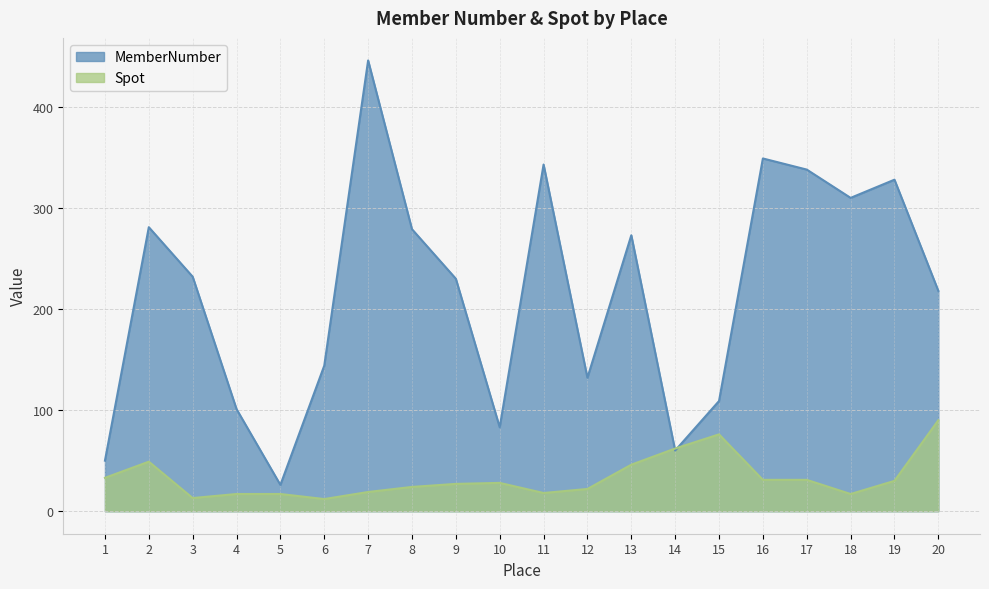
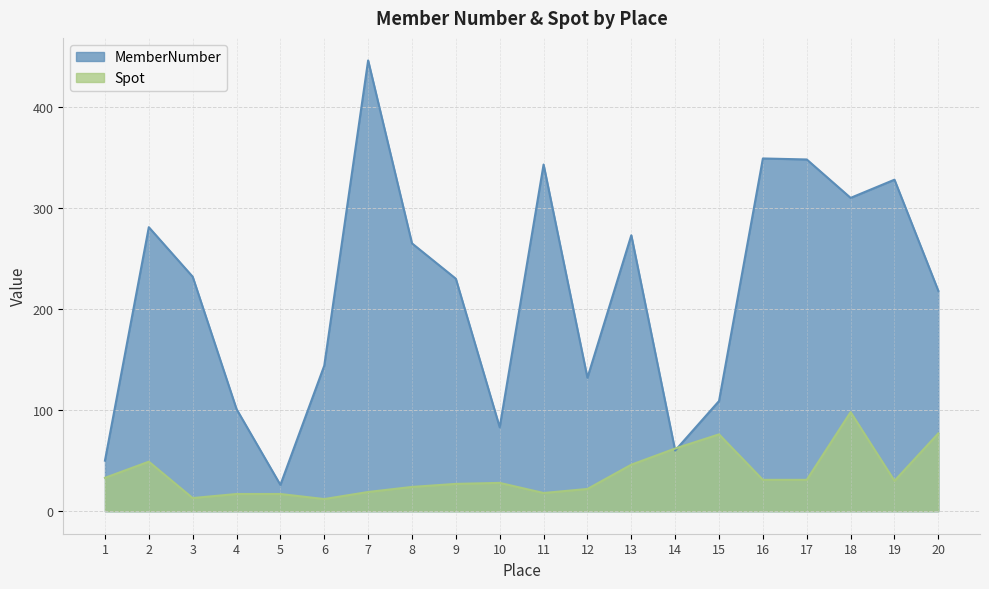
MemberNumber, 8: 279 -> 265
MemberNumber, 17: 338 -> 348
Spot, 18: 17 -> 98
Spot, 20: 90 -> 77
